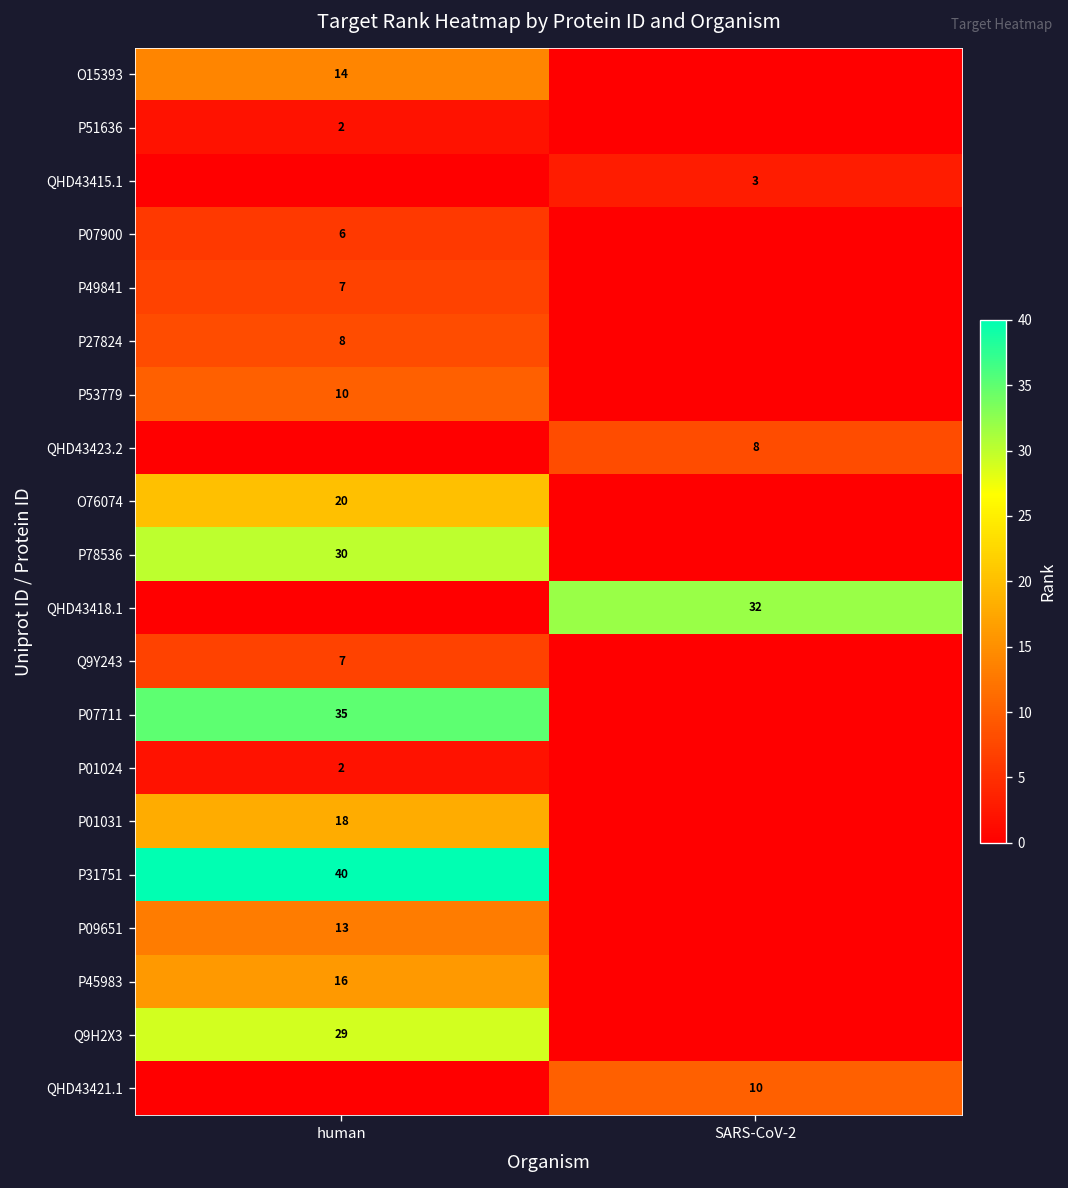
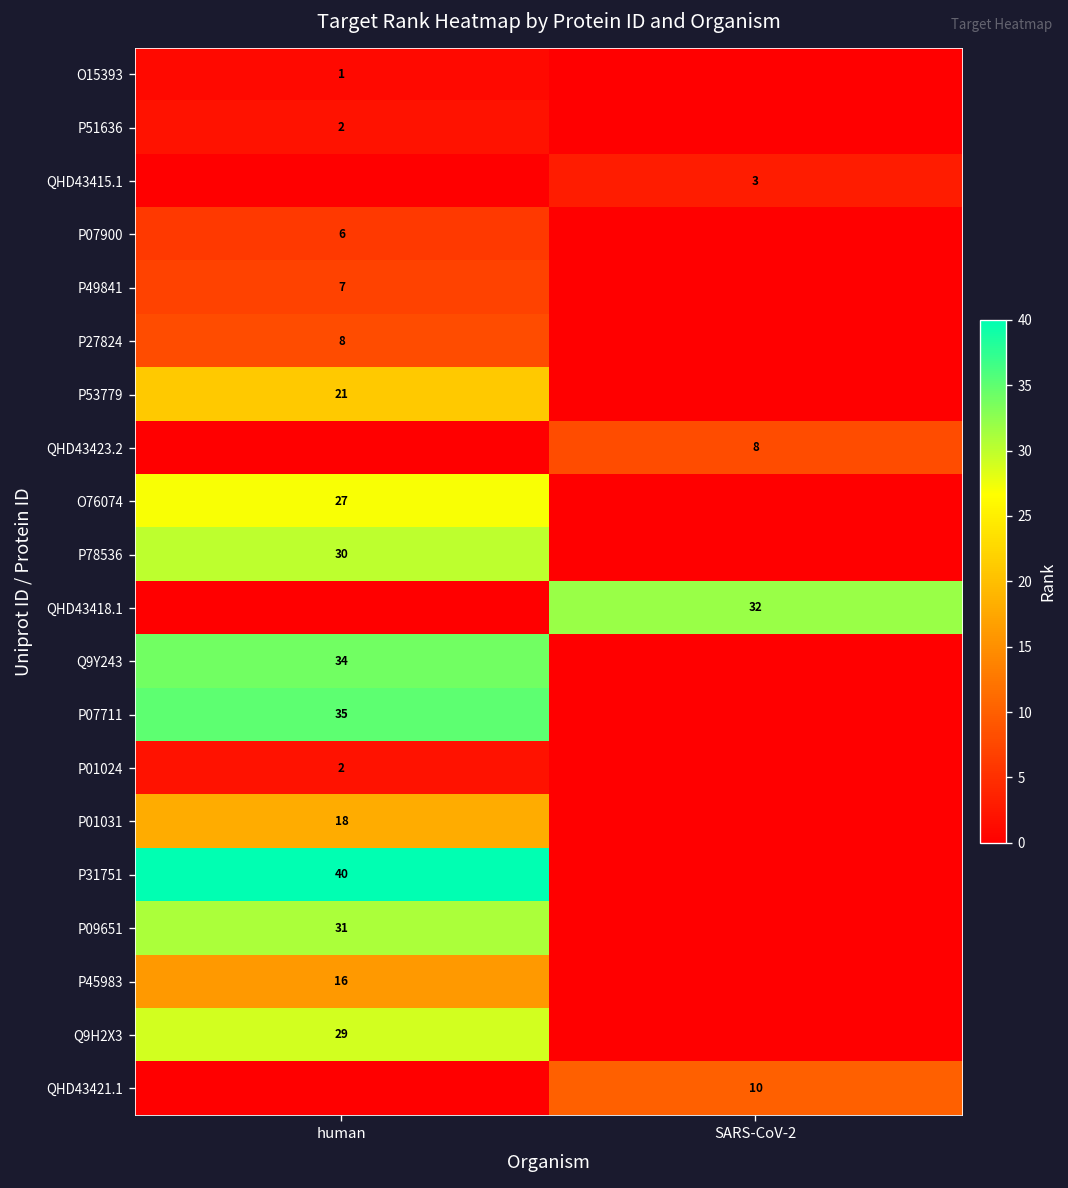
O15393, human: 14 -> 1
P53779, human: 10 -> 21
O76074, human: 20 -> 27
Q9Y243, human: 7 -> 34
P09651, human: 13 -> 31
